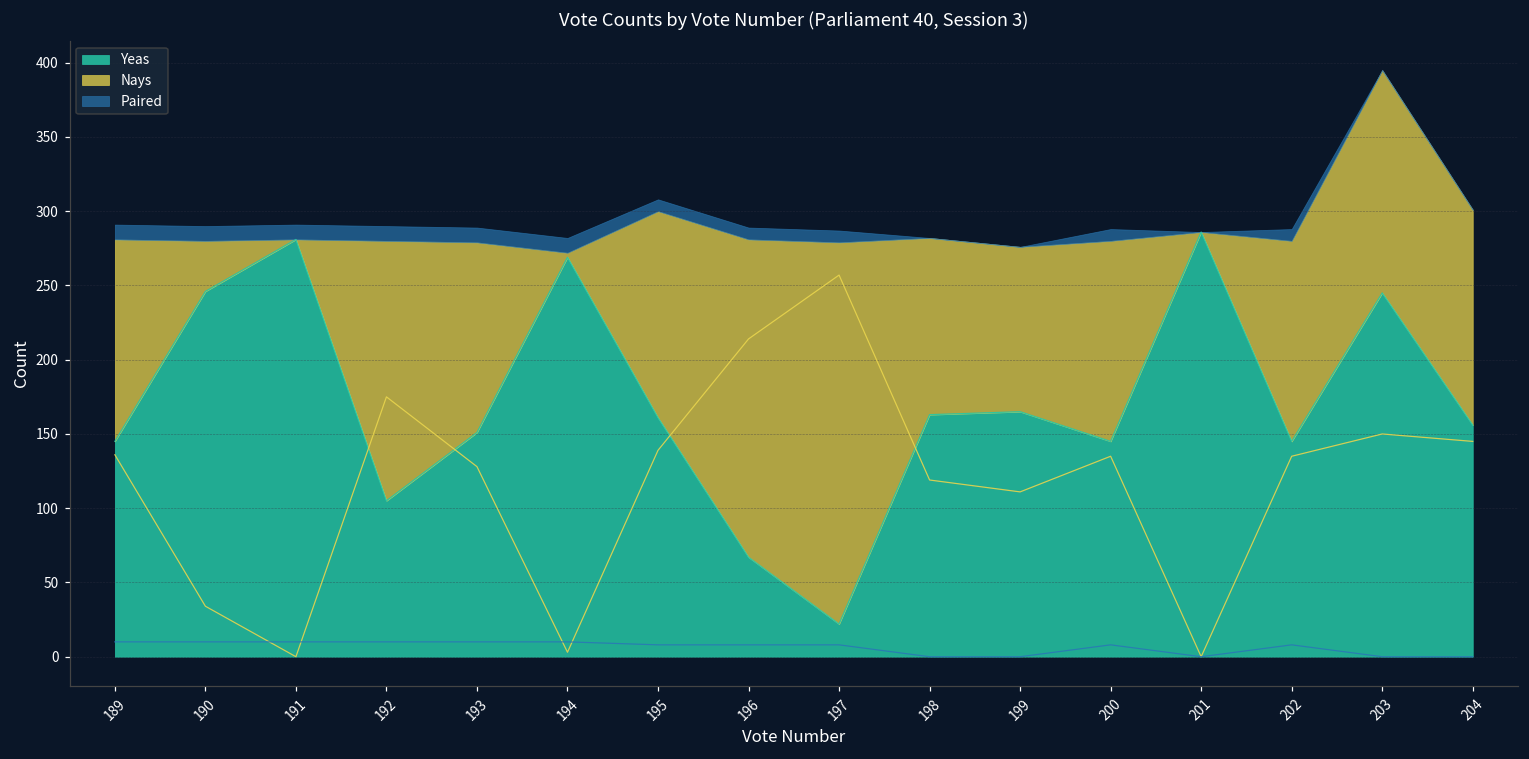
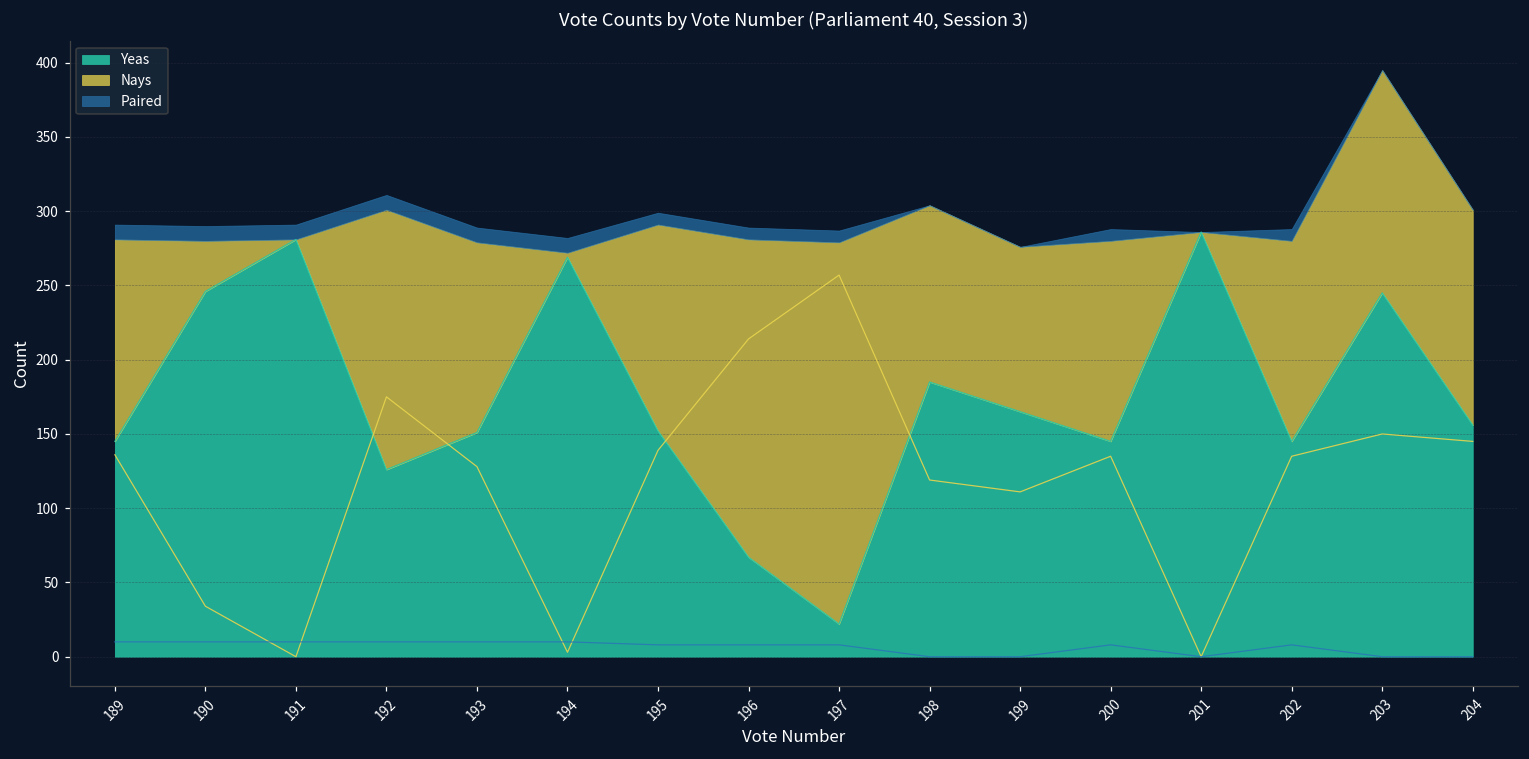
Yeas, 192: 105 -> 126
Yeas, 195: 161 -> 152
Yeas, 198: 163 -> 185
